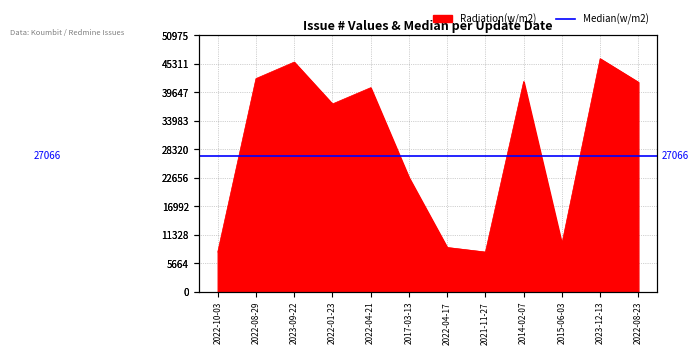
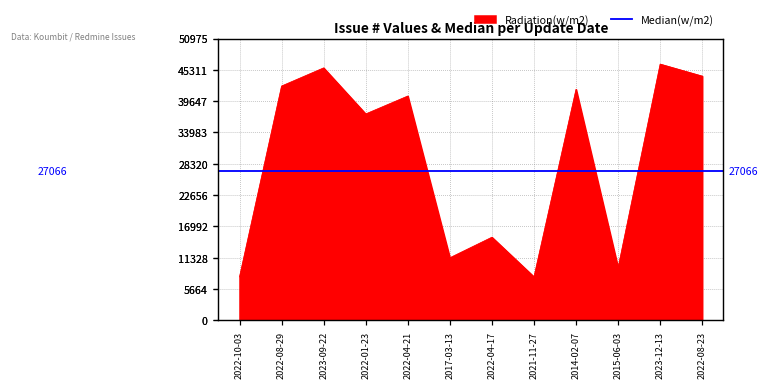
2017-03-13: 23000 -> 11000
2022-04-17: 9000 -> 15000
2022-08-23: 42000 -> 44000
